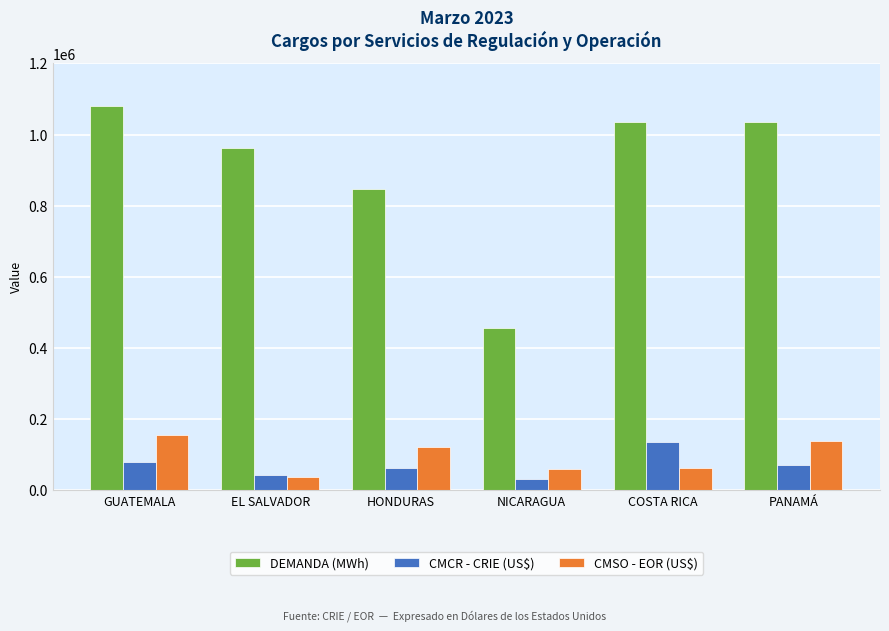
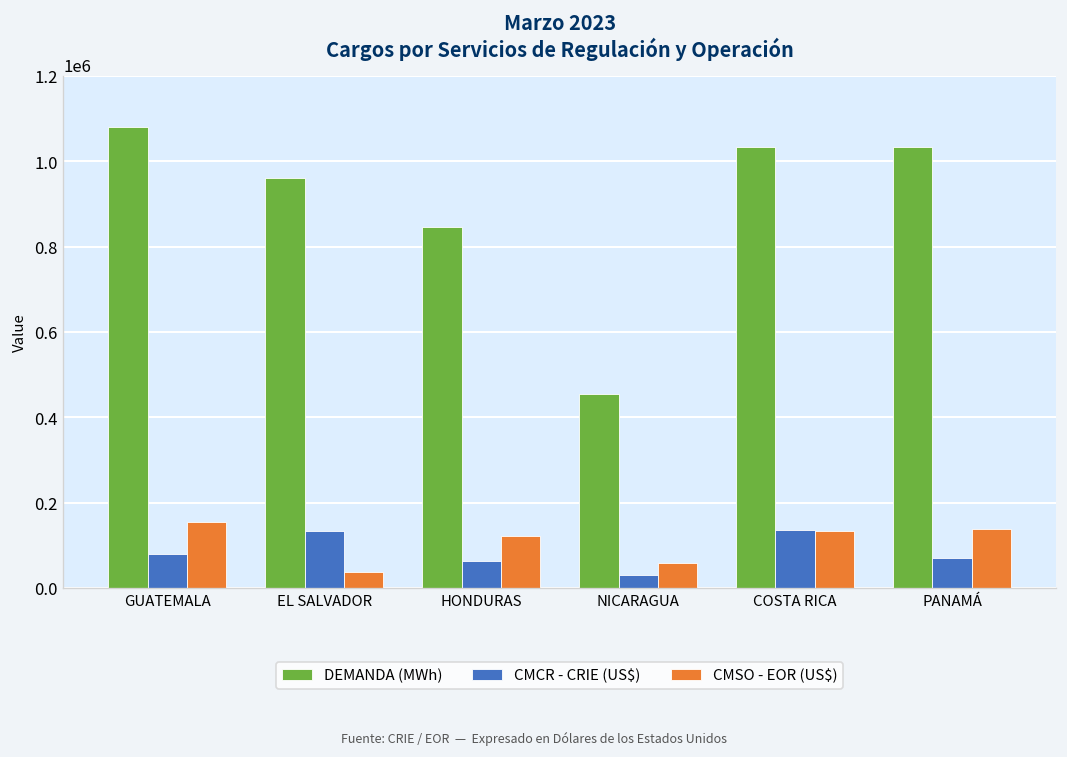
CMCR - CRIE (US$), EL SALVADOR: 40000 -> 130000
CMSO - EOR (US$), COSTA RICA: 60000 -> 130000
